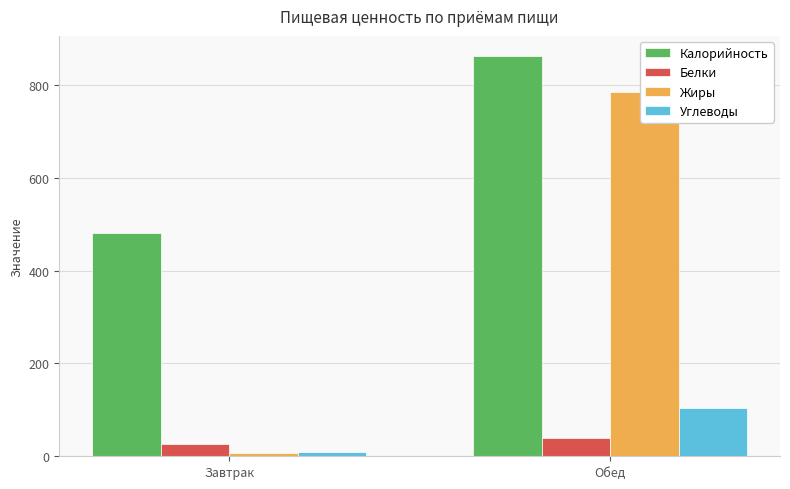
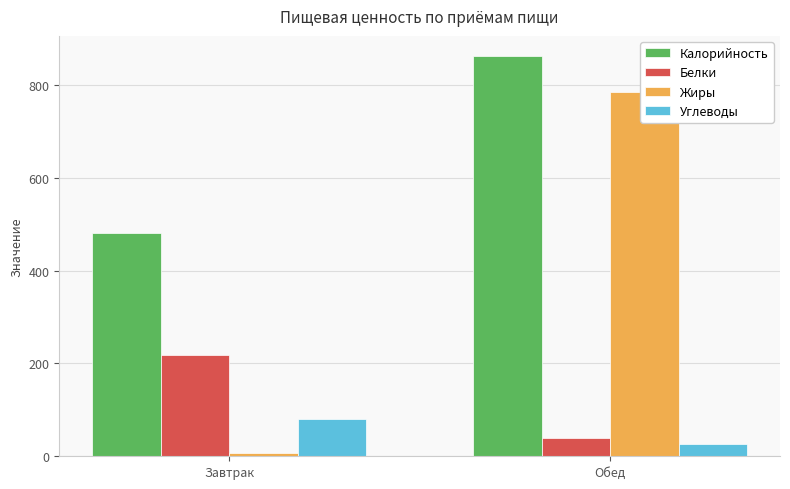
Белки, Завтрак: 30 -> 220
Углеводы, Завтрак: 10 -> 80
Углеводы, Обед: 100 -> 30
